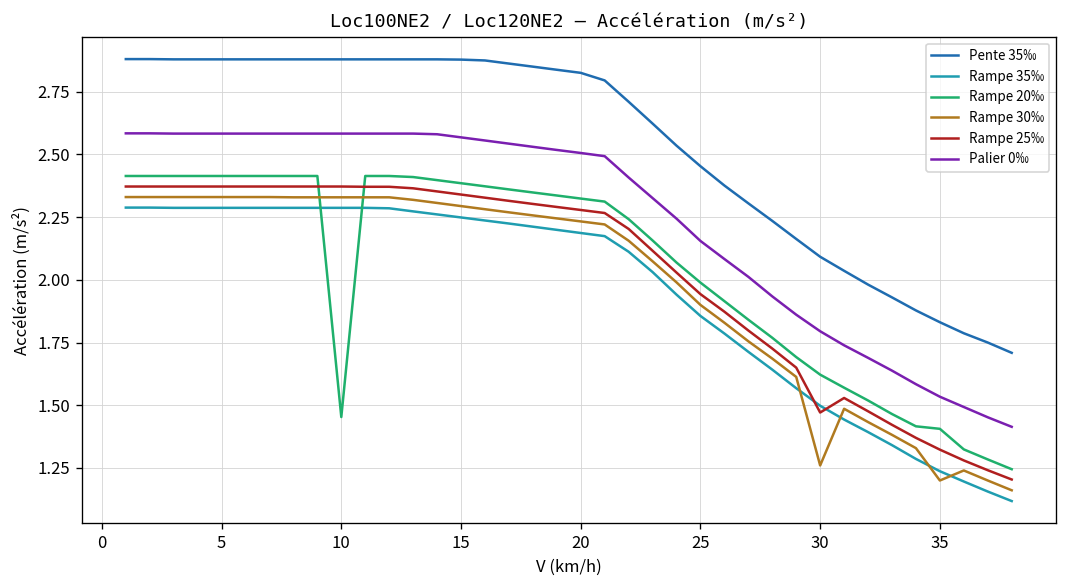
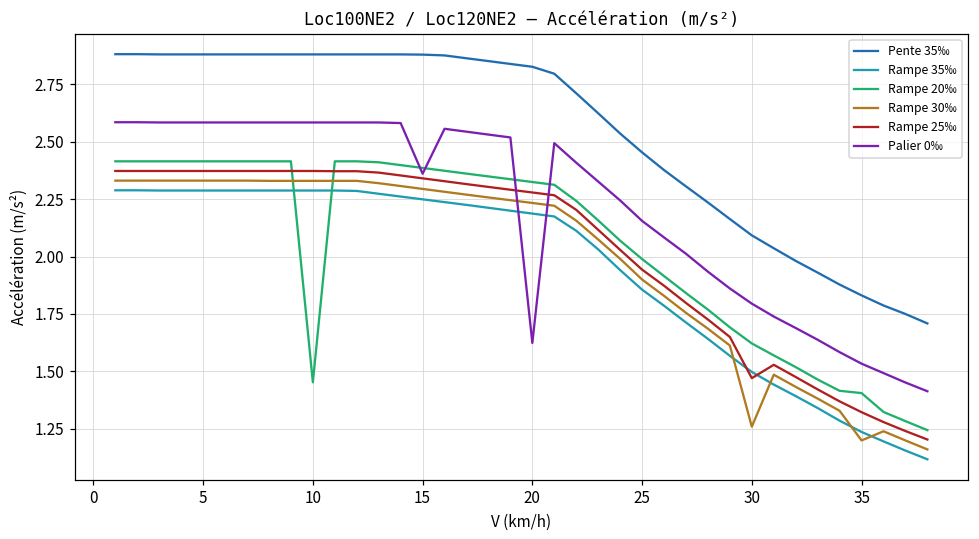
Palier 0‰, 15: 2.57 -> 2.36
Palier 0‰, 20: 2.51 -> 1.62
